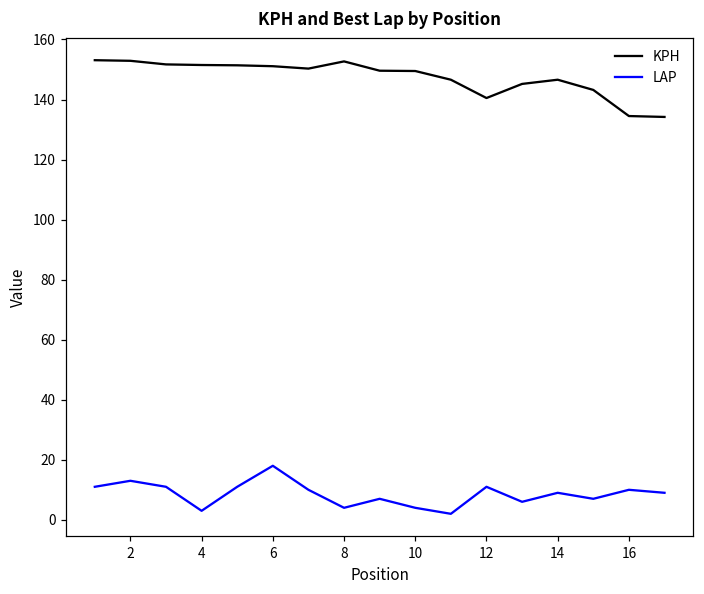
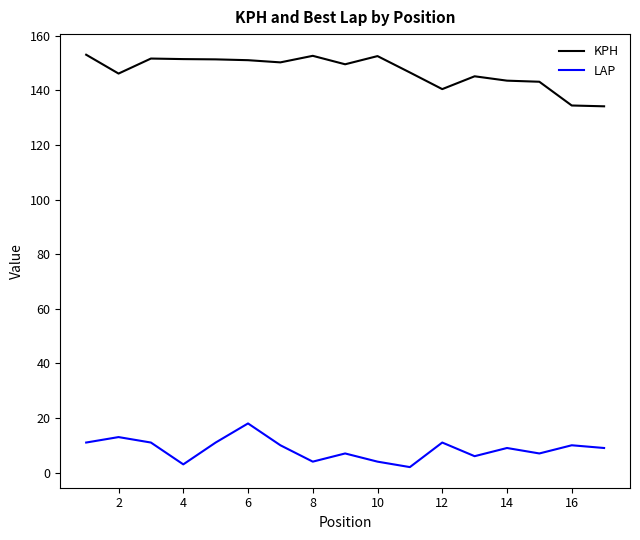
KPH, 2: 153 -> 146
KPH, 10: 150 -> 153
KPH, 14: 147 -> 144
